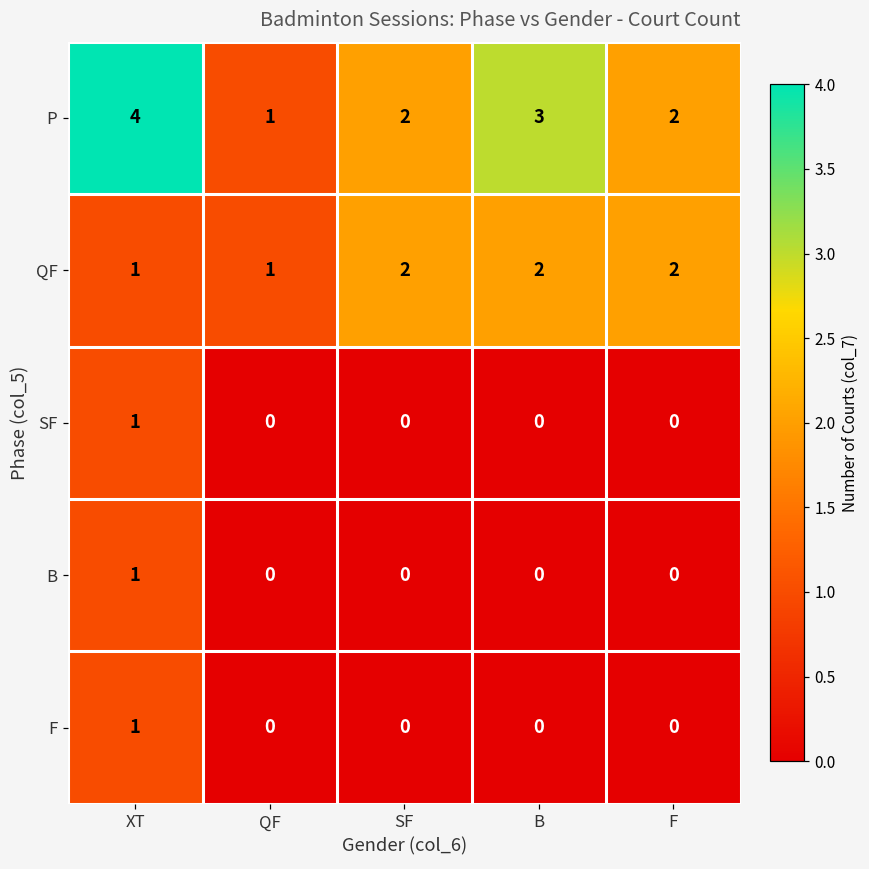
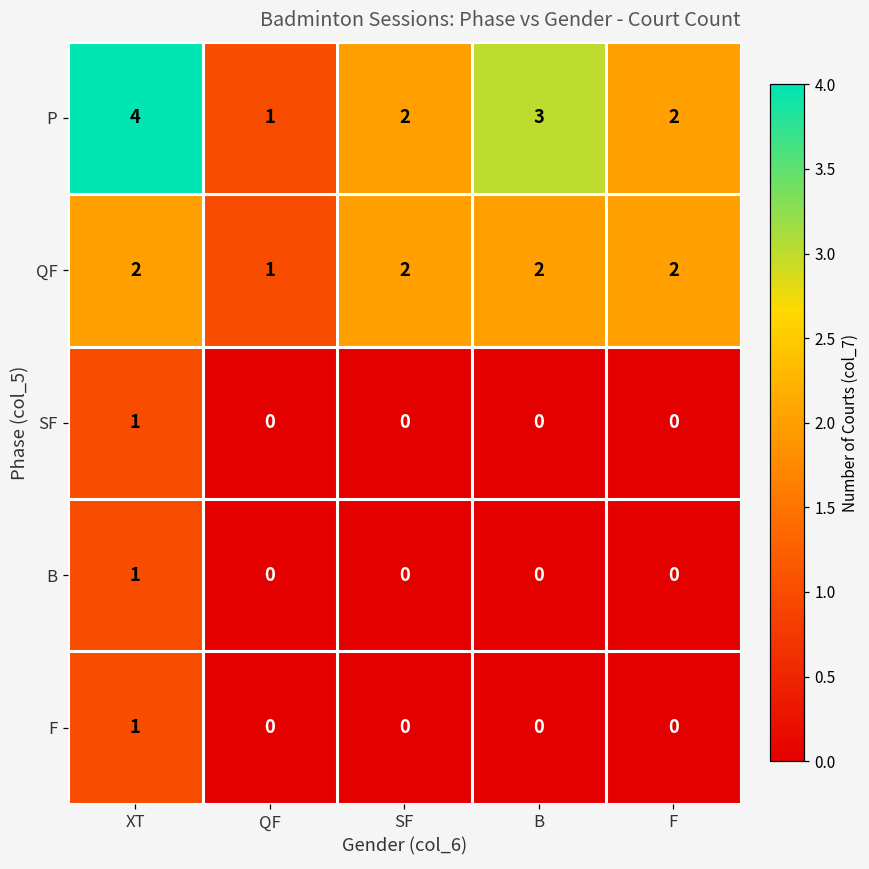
QF, XT: 1 -> 2
